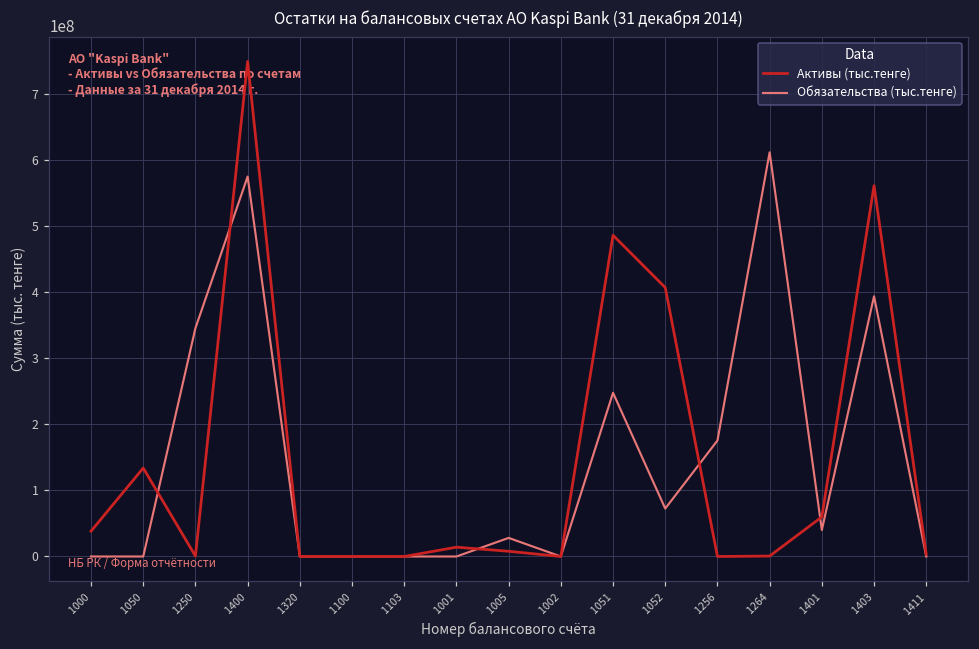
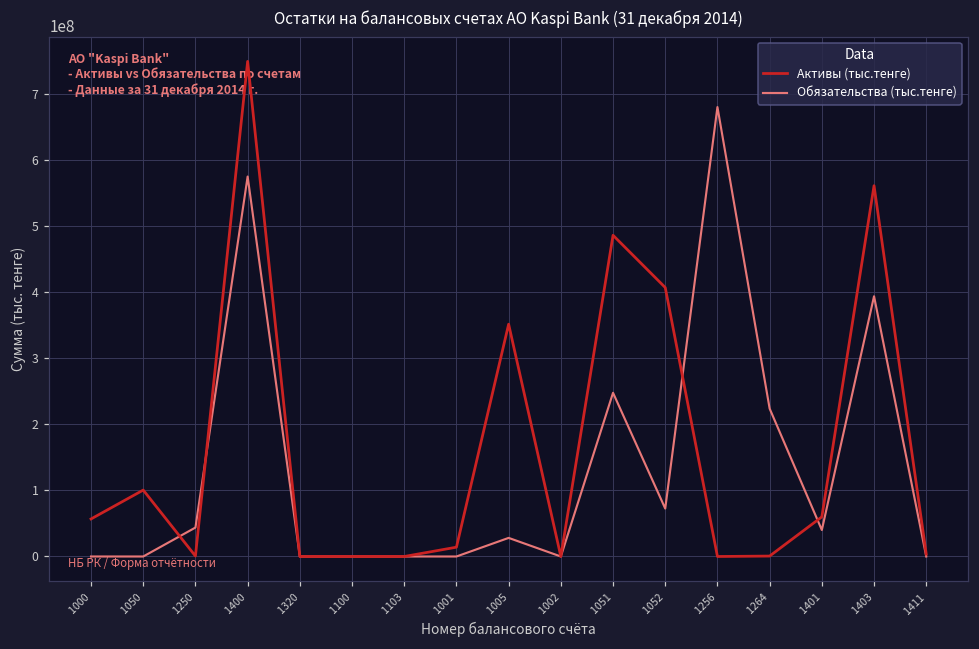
Активы (тыс.тенге), 1000: 40000000 -> 60000000
Активы (тыс.тенге), 1050: 130000000 -> 100000000
Обязательства (тыс.тенге), 1250: 350000000 -> 40000000
Активы (тыс.тенге), 1005: 10000000 -> 350000000
Обязательства (тыс.тенге), 1256: 180000000 -> 680000000
Обязательства (тыс.тенге), 1264: 610000000 -> 220000000
